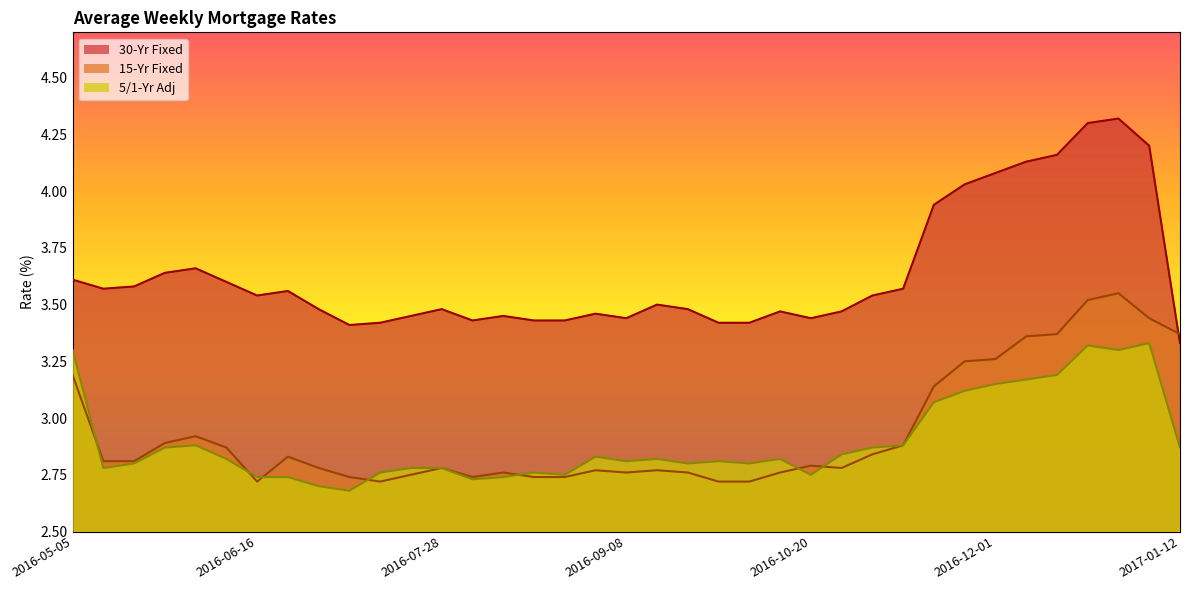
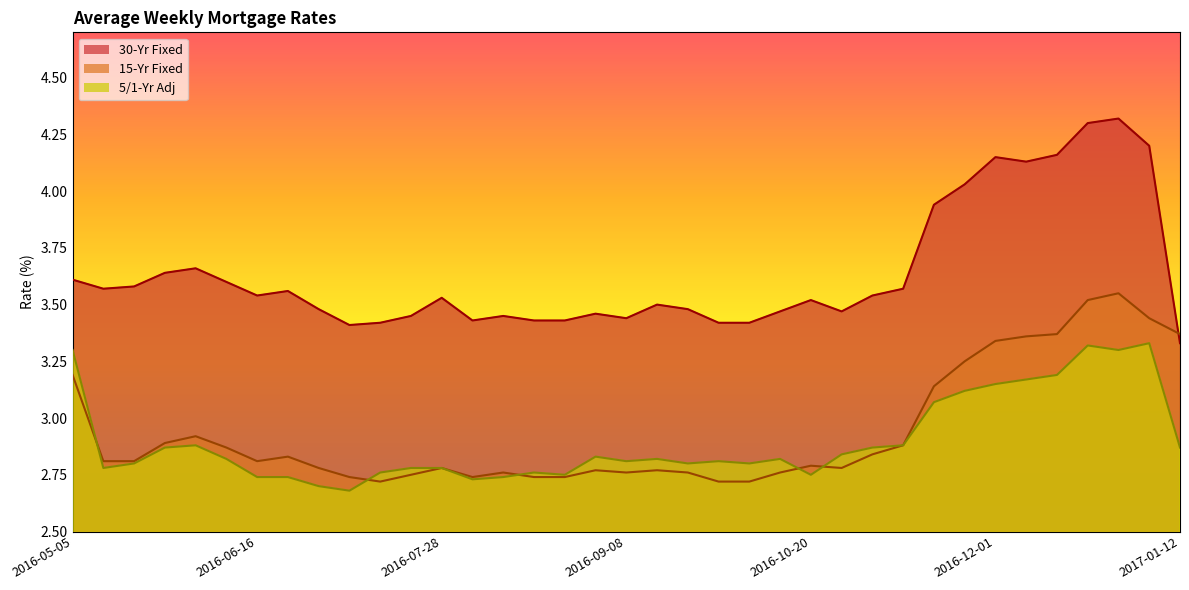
15-Yr Fixed, 2016-06-16: 2.72 -> 2.81
30-Yr Fixed, 2016-07-28: 3.48 -> 3.53
30-Yr Fixed, 2016-10-20: 3.44 -> 3.52
30-Yr Fixed, 2016-12-01: 4.08 -> 4.15
15-Yr Fixed, 2016-12-01: 3.26 -> 3.34
